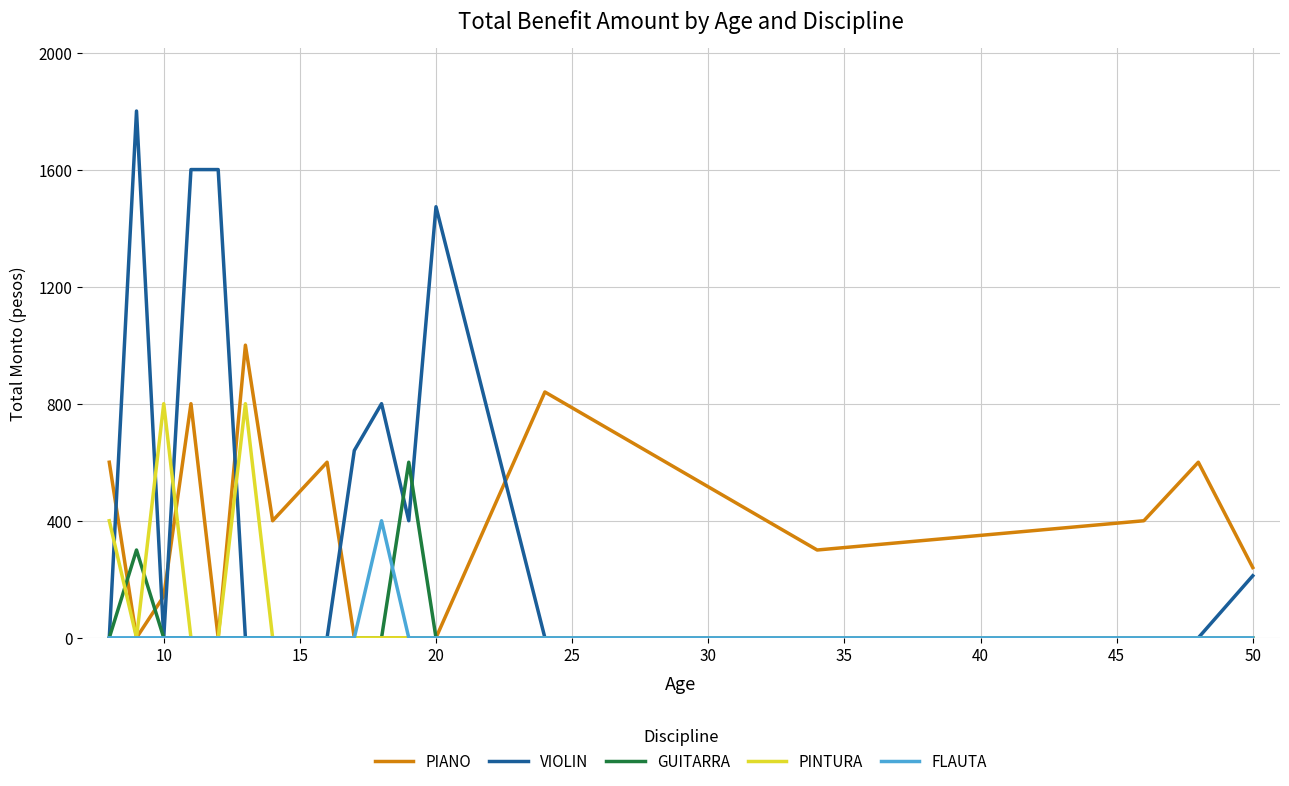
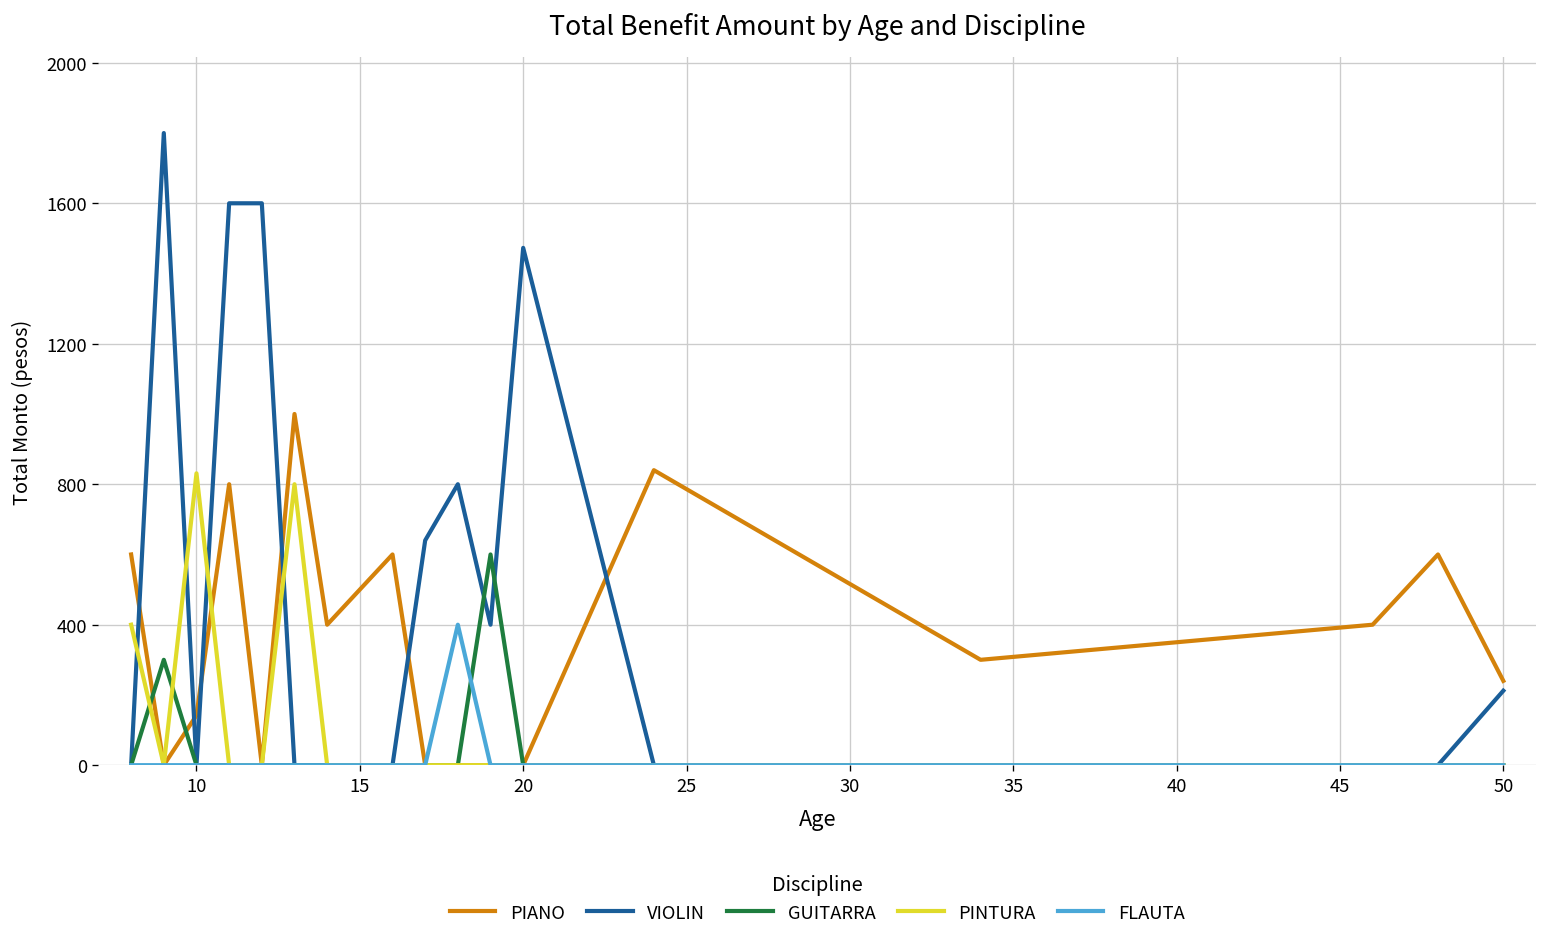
PINTURA, 10: 800 -> 830
